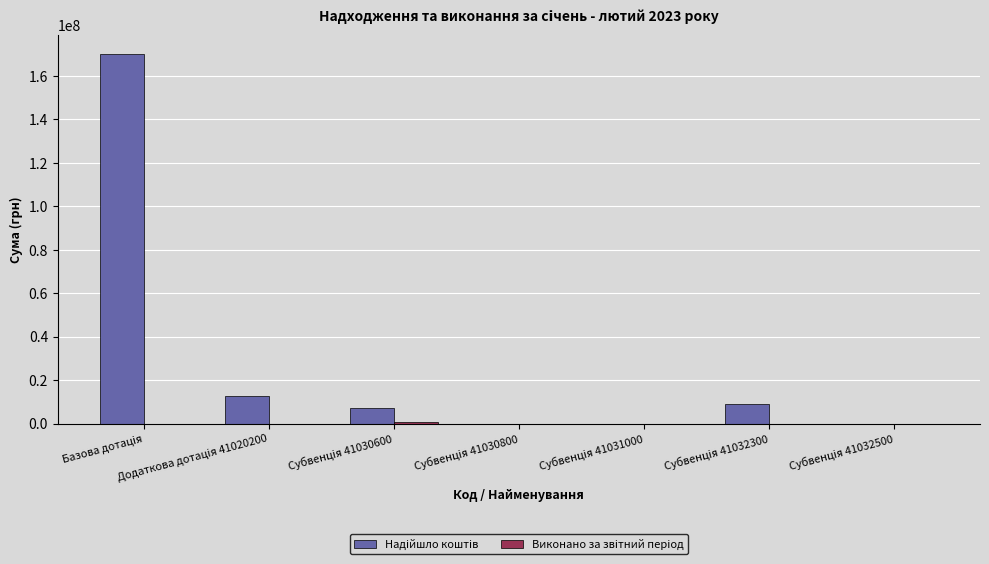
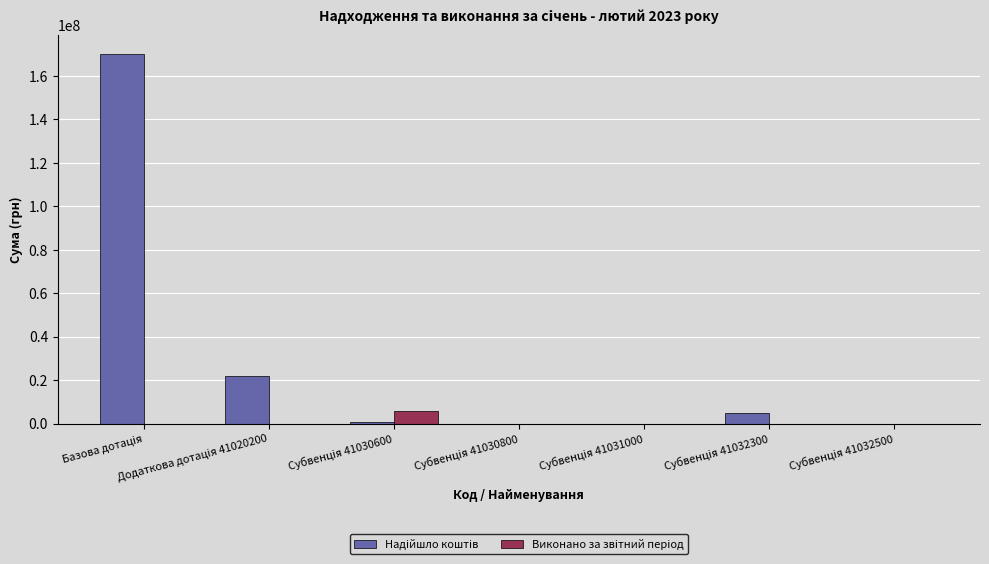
Надійшло коштів, Додаткова дотація 41020200: 13000000 -> 22000000
Надійшло коштів, Субвенція 41030600: 7000000 -> 1000000
Виконано за звітний період, Субвенція 41030600: 1000000 -> 6000000
Надійшло коштів, Субвенція 41032300: 9000000 -> 5000000
